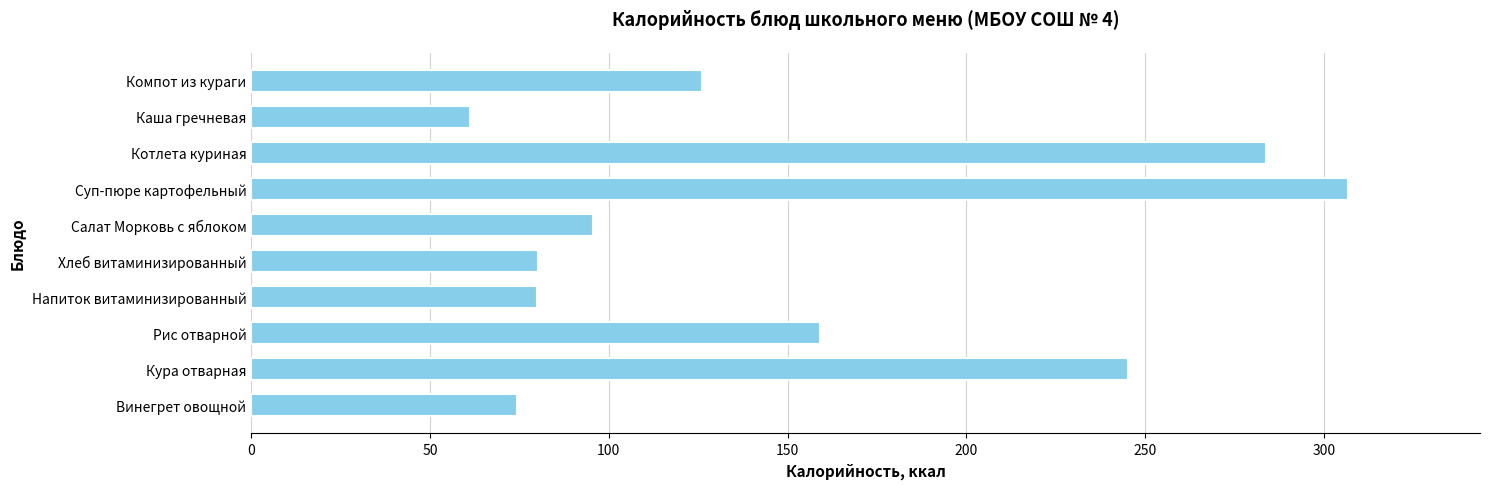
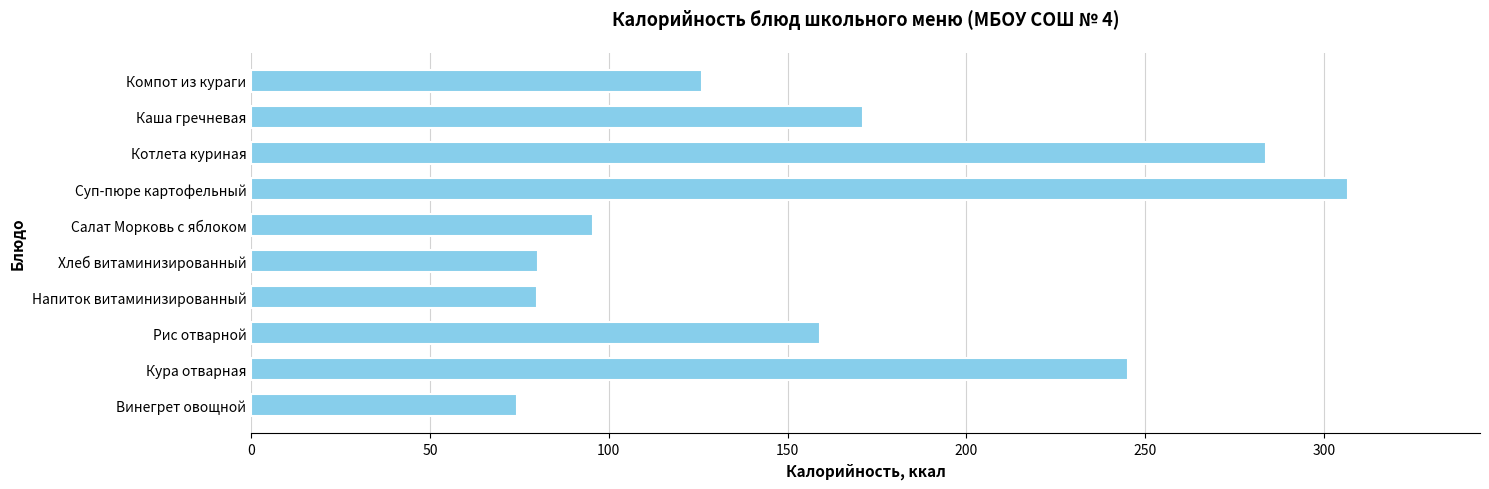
Каша гречневая: 61 -> 171
